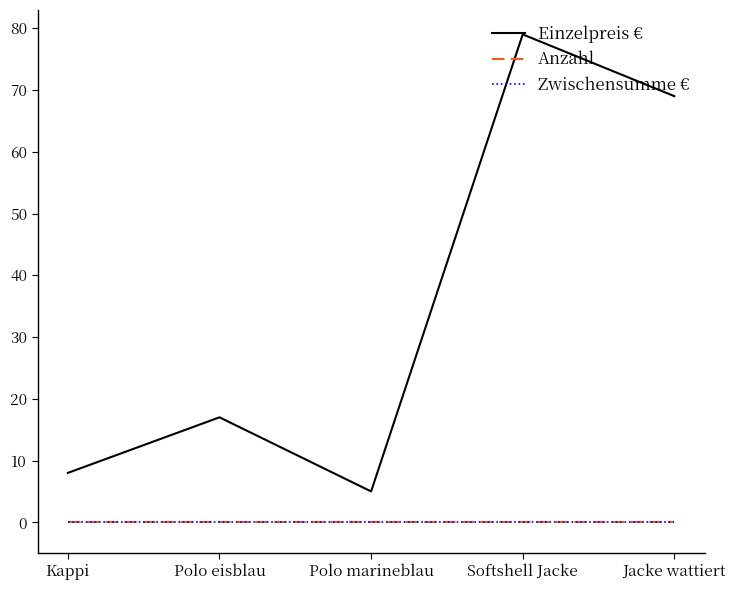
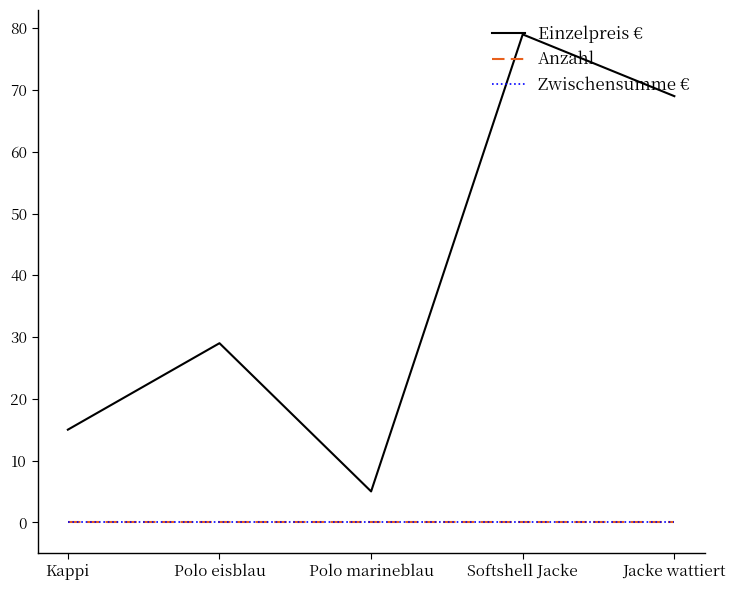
Einzelpreis €, Kappi: 8 -> 15
Einzelpreis €, Polo eisblau: 17 -> 29
